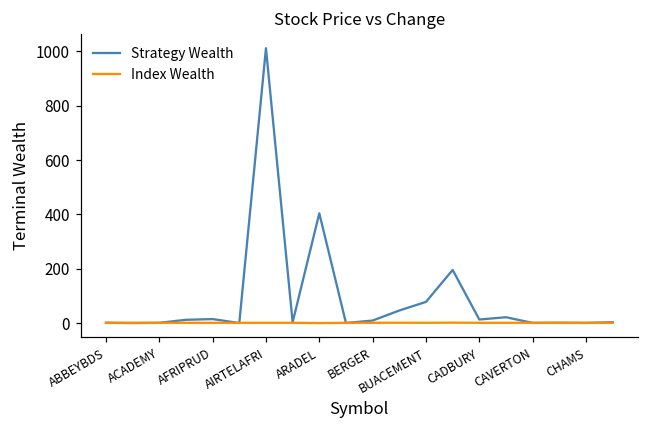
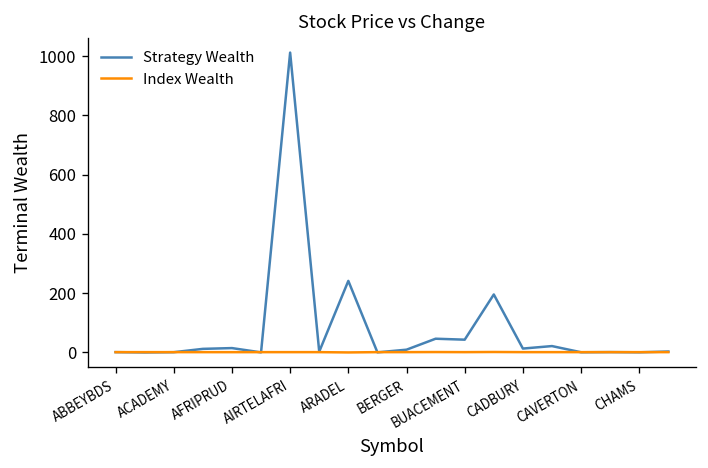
Strategy Wealth, ARADEL: 400 -> 240
Strategy Wealth, BUACEMENT: 80 -> 40
